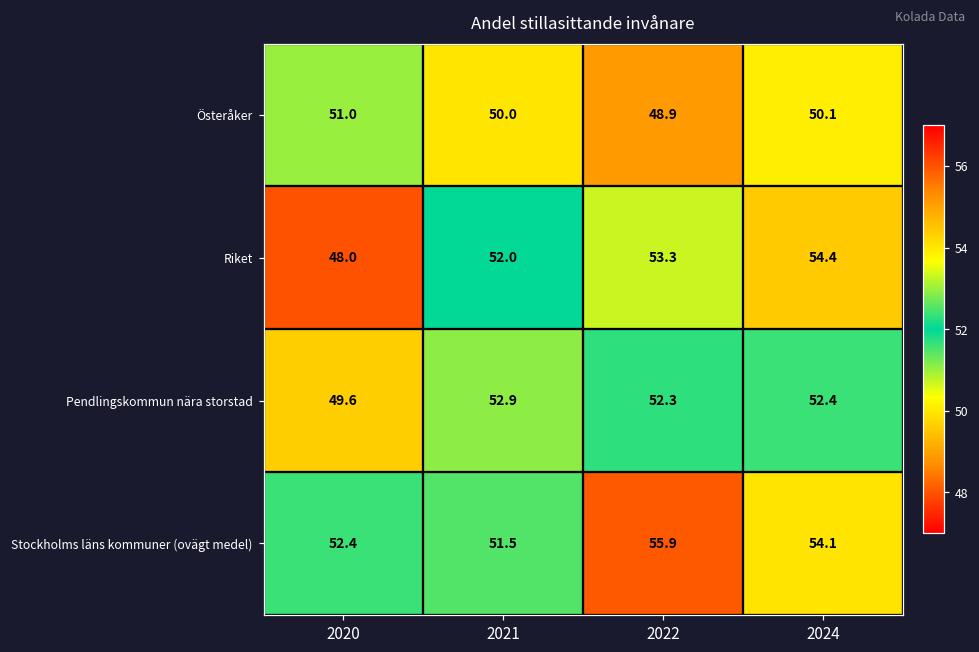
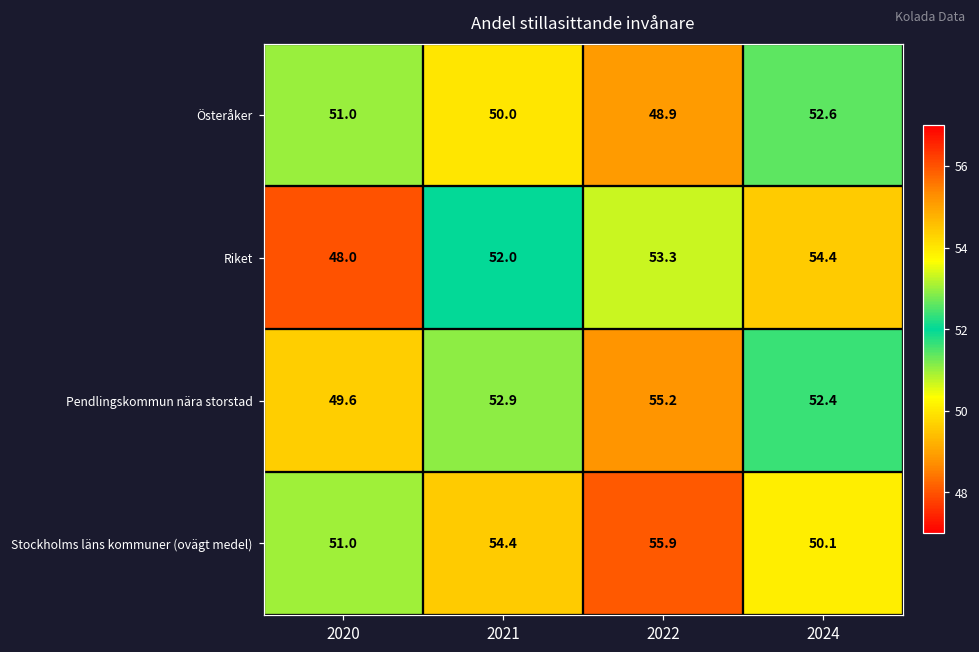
Österåker, 2024: 50.1 -> 52.6
Pendlingskommun nära storstad, 2022: 52.3 -> 55.2
Stockholms läns kommuner (ovägt medel), 2020: 52.4 -> 51.0
Stockholms läns kommuner (ovägt medel), 2021: 51.5 -> 54.4
Stockholms läns kommuner (ovägt medel), 2024: 54.1 -> 50.1
